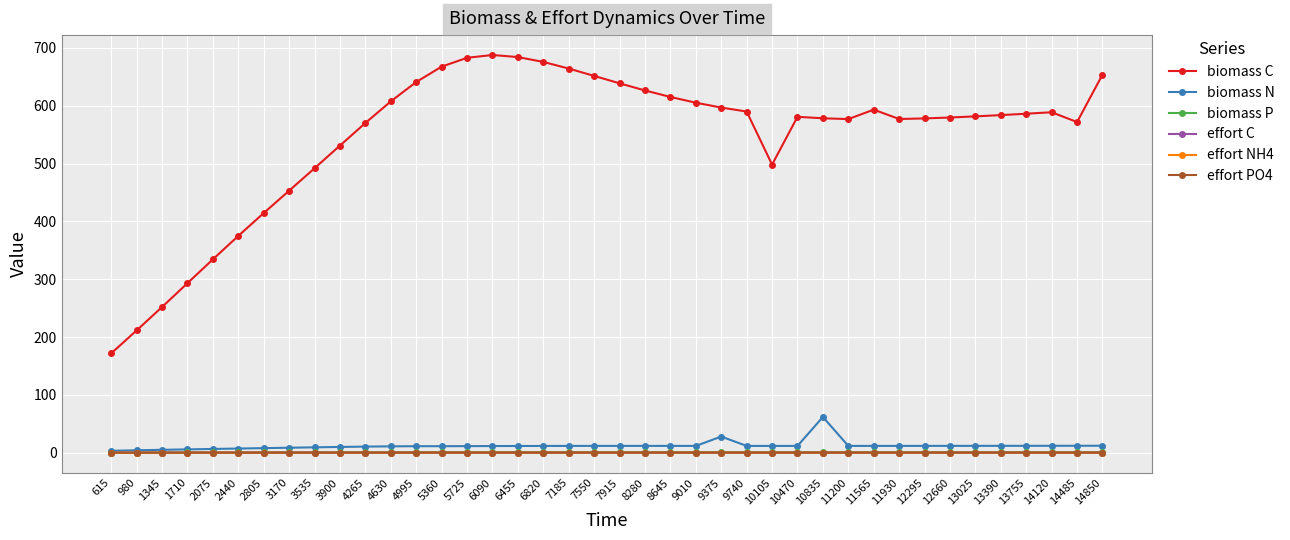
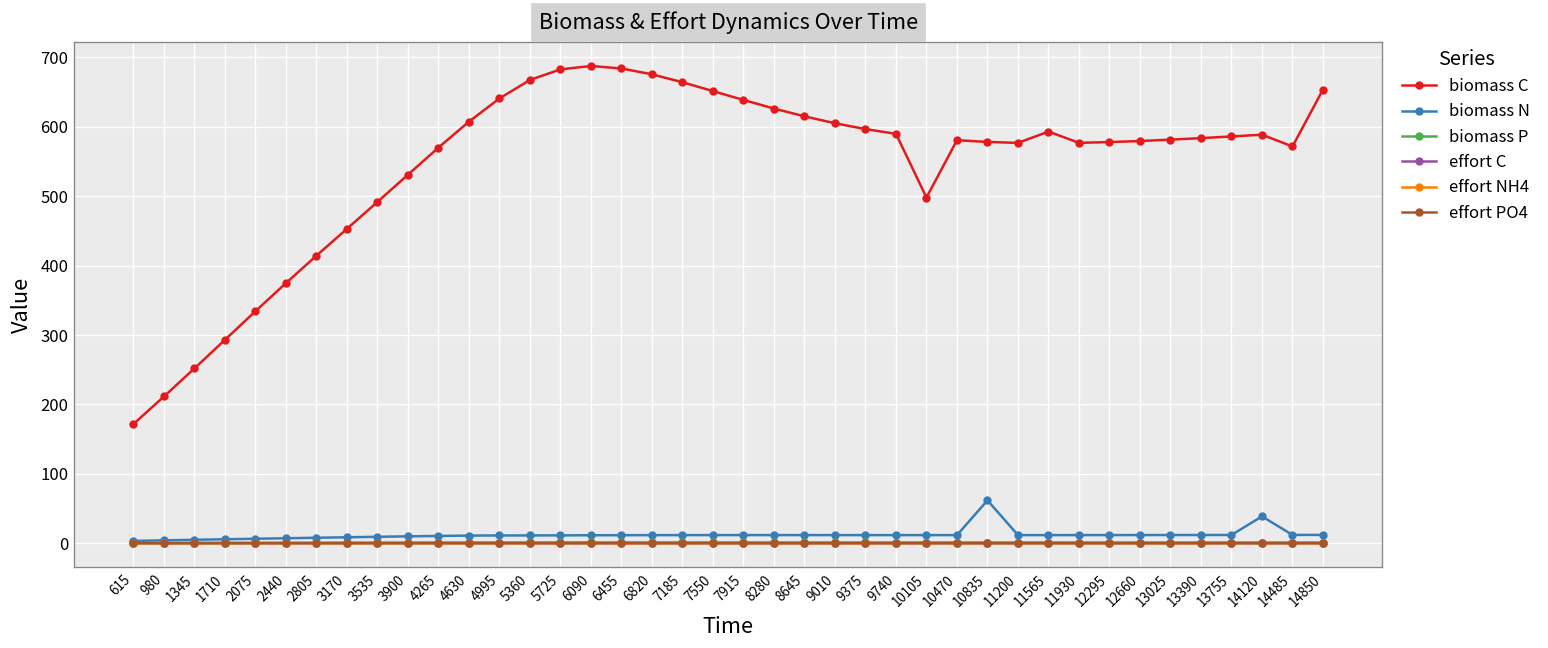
biomass N, 9375: 30 -> 10
biomass N, 14120: 10 -> 40
